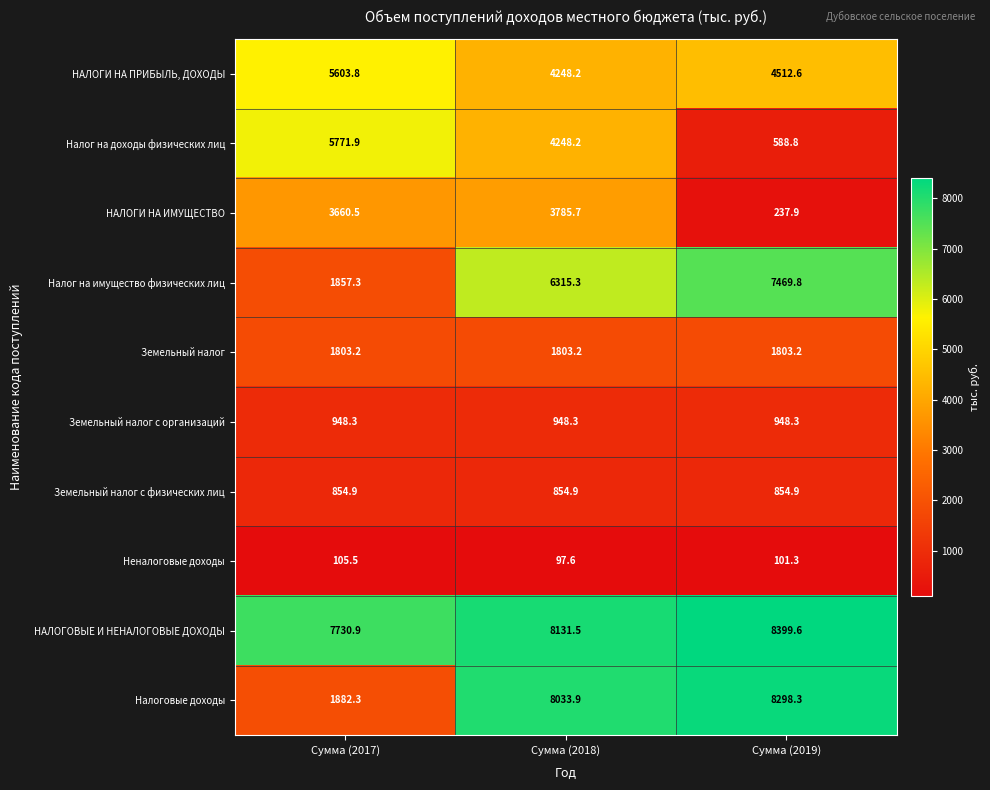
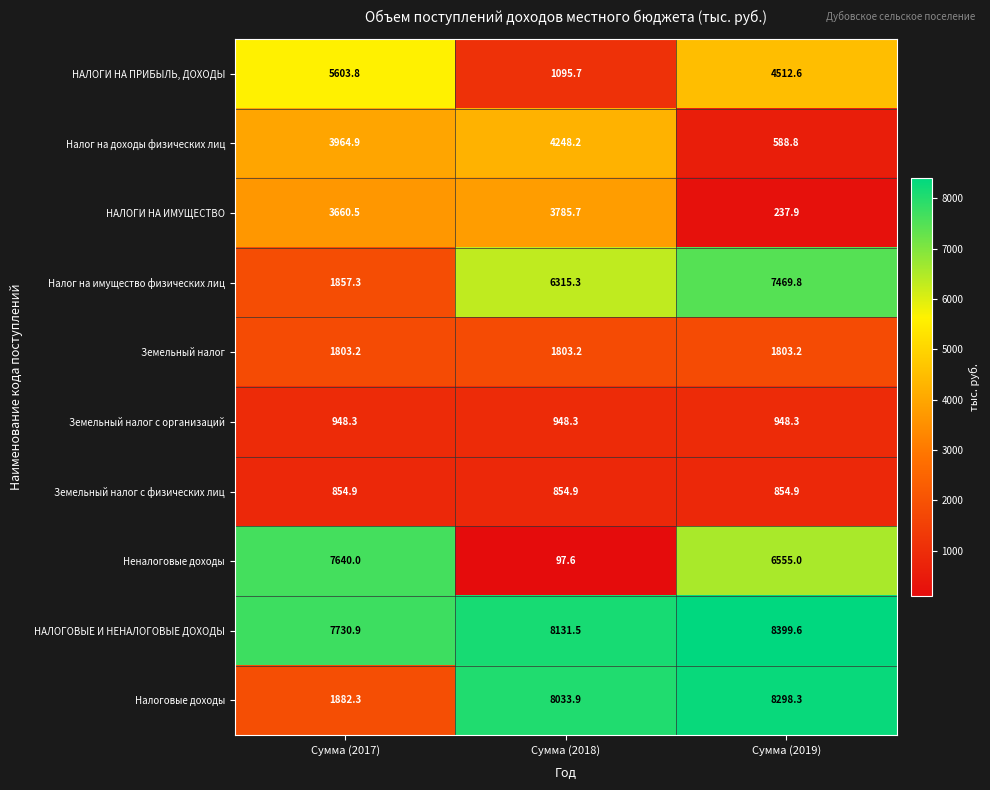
НАЛОГИ НА ПРИБЫЛЬ, ДОХОДЫ, Сумма (2018): 4248.2 -> 1095.7
Налог на доходы физических лиц, Сумма (2017): 5771.9 -> 3964.9
Неналоговые доходы, Сумма (2017): 105.5 -> 7640.0
Неналоговые доходы, Сумма (2019): 101.3 -> 6555.0
